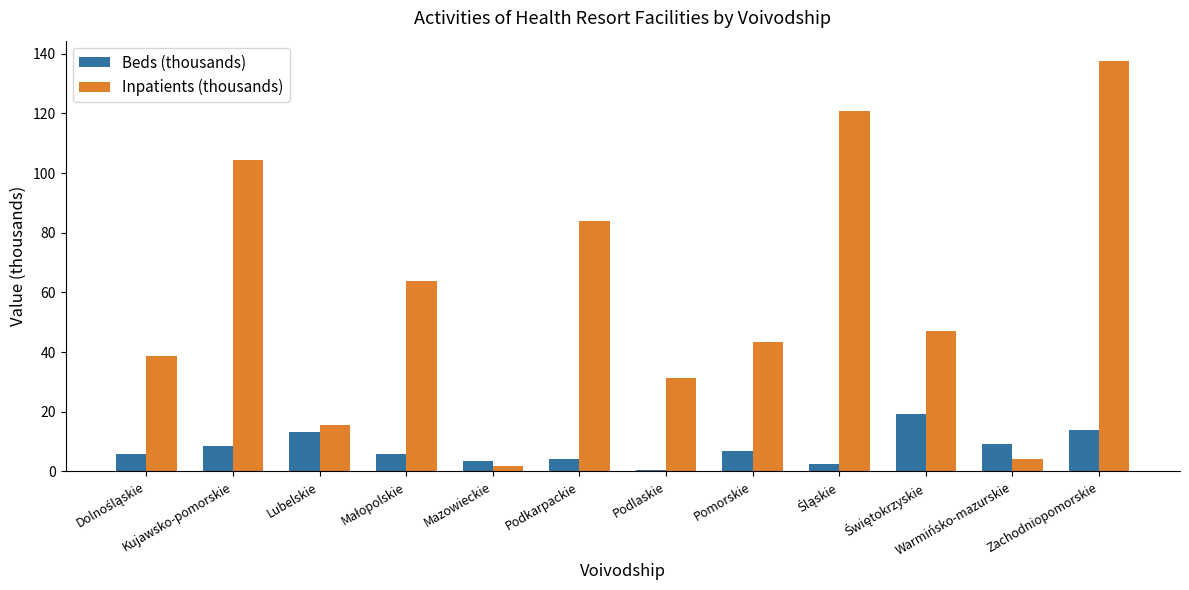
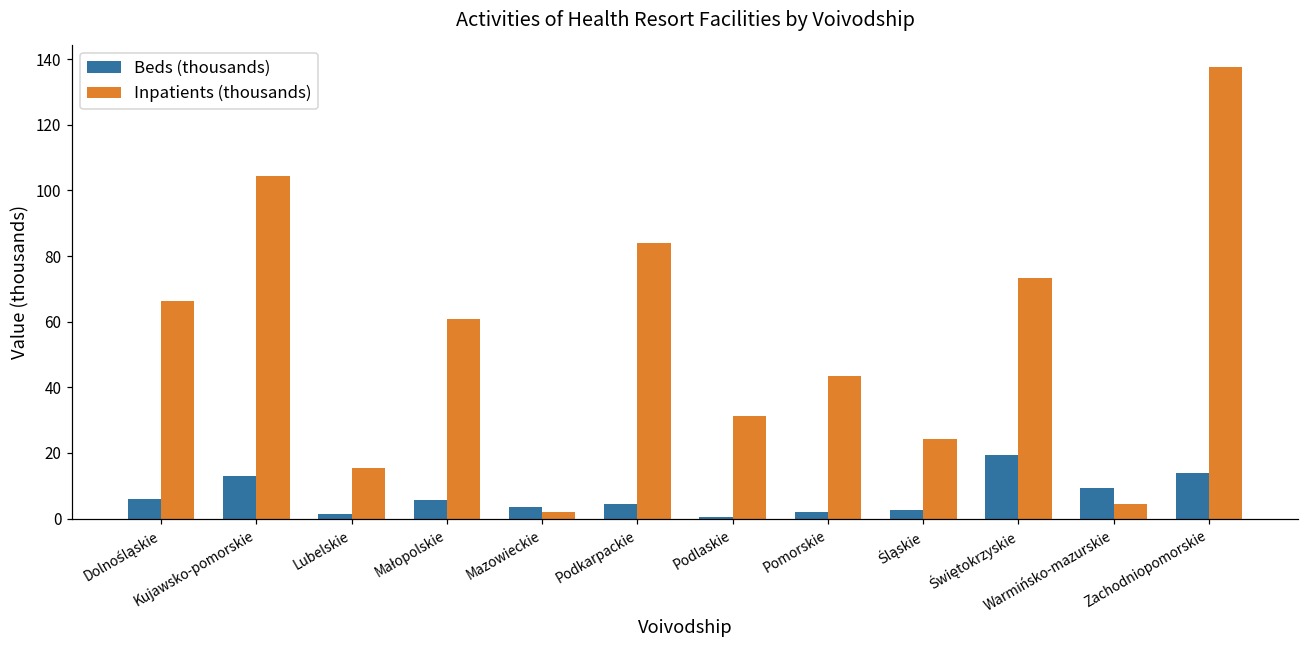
Inpatients (thousands), Dolnośląskie: 39 -> 66
Beds (thousands), Kujawsko-pomorskie: 9 -> 13
Beds (thousands), Lubelskie: 13 -> 1
Inpatients (thousands), Małopolskie: 64 -> 61
Beds (thousands), Pomorskie: 7 -> 2
Inpatients (thousands), Śląskie: 121 -> 24
Inpatients (thousands), Świętokrzyskie: 47 -> 73
